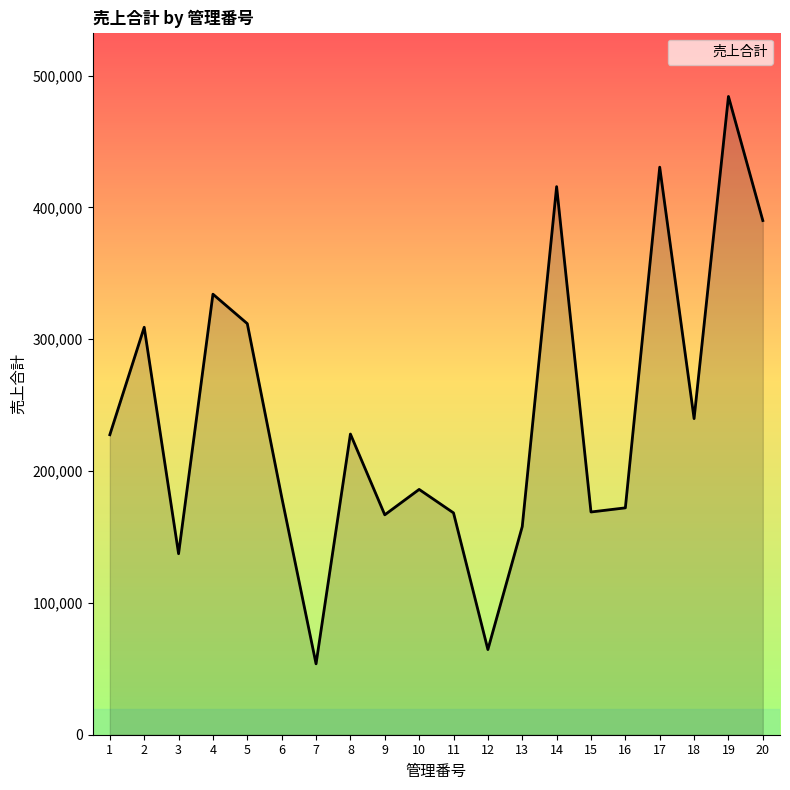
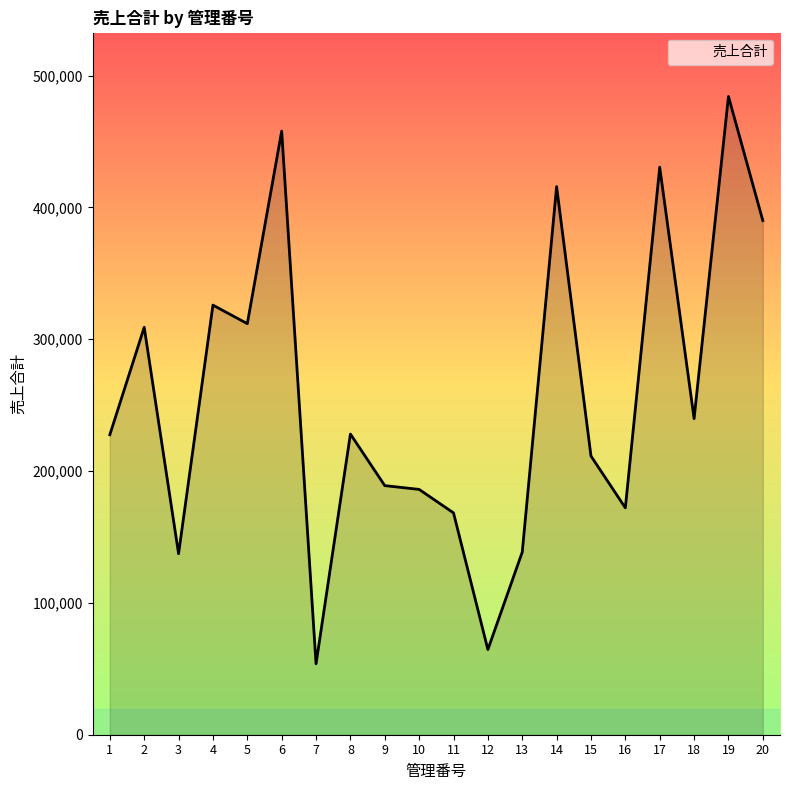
4: 334,000 -> 326,000
6: 180,000 -> 458,000
9: 167,000 -> 189,000
13: 158,000 -> 139,000
15: 169,000 -> 211,000
